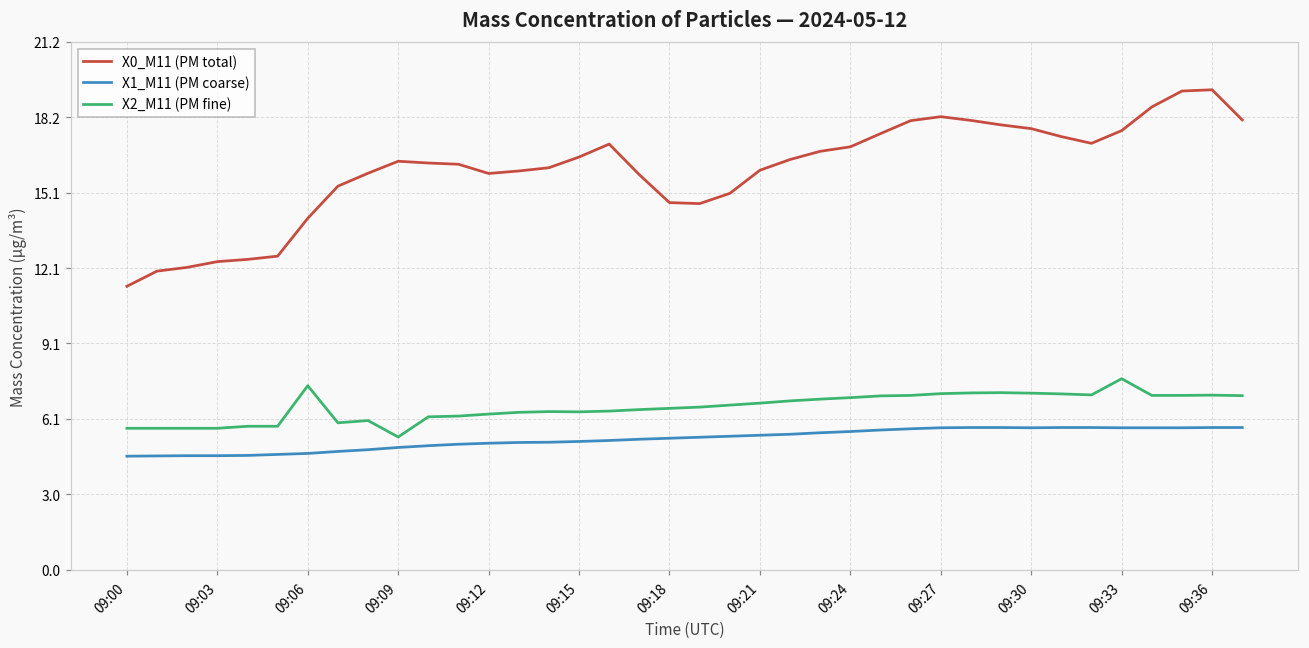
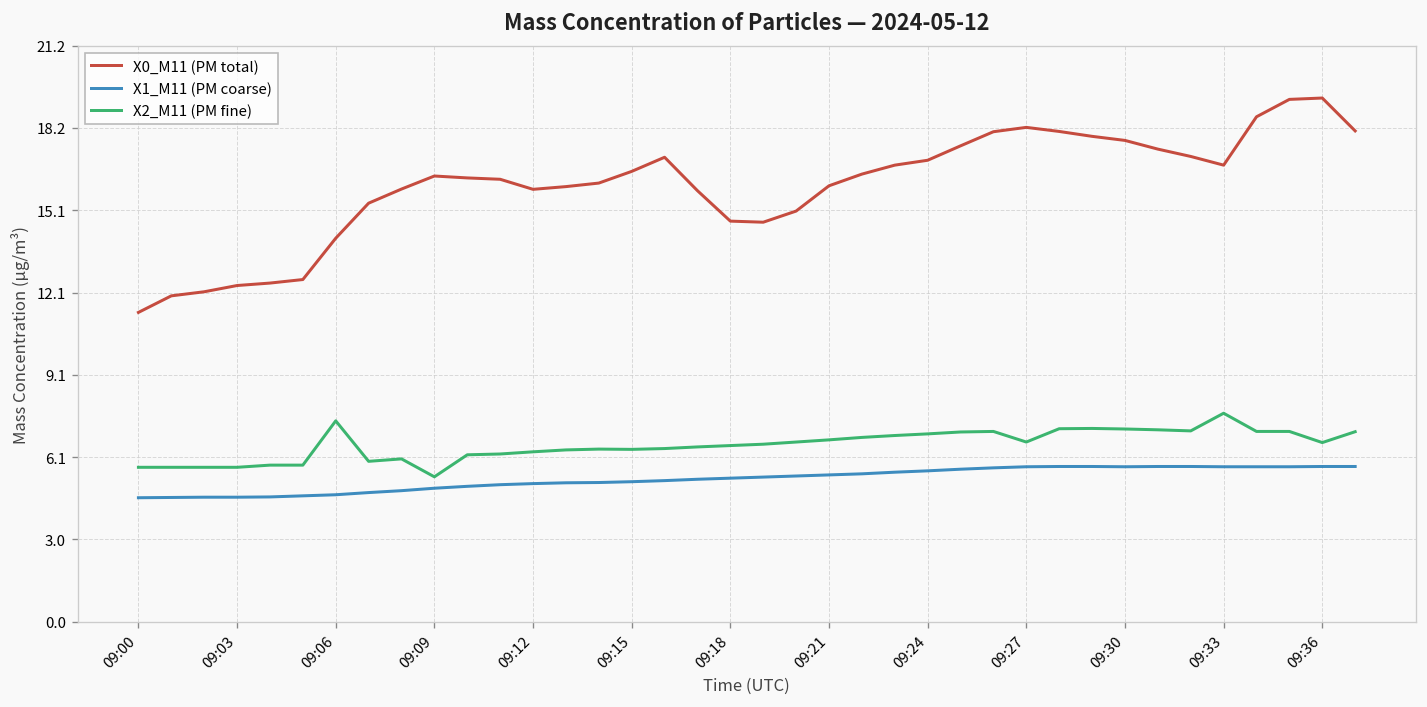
X2_M11 (PM fine), 09:27: 7.1 -> 6.6
X0_M11 (PM total), 09:33: 17.6 -> 16.8
X2_M11 (PM fine), 09:36: 7.0 -> 6.6
